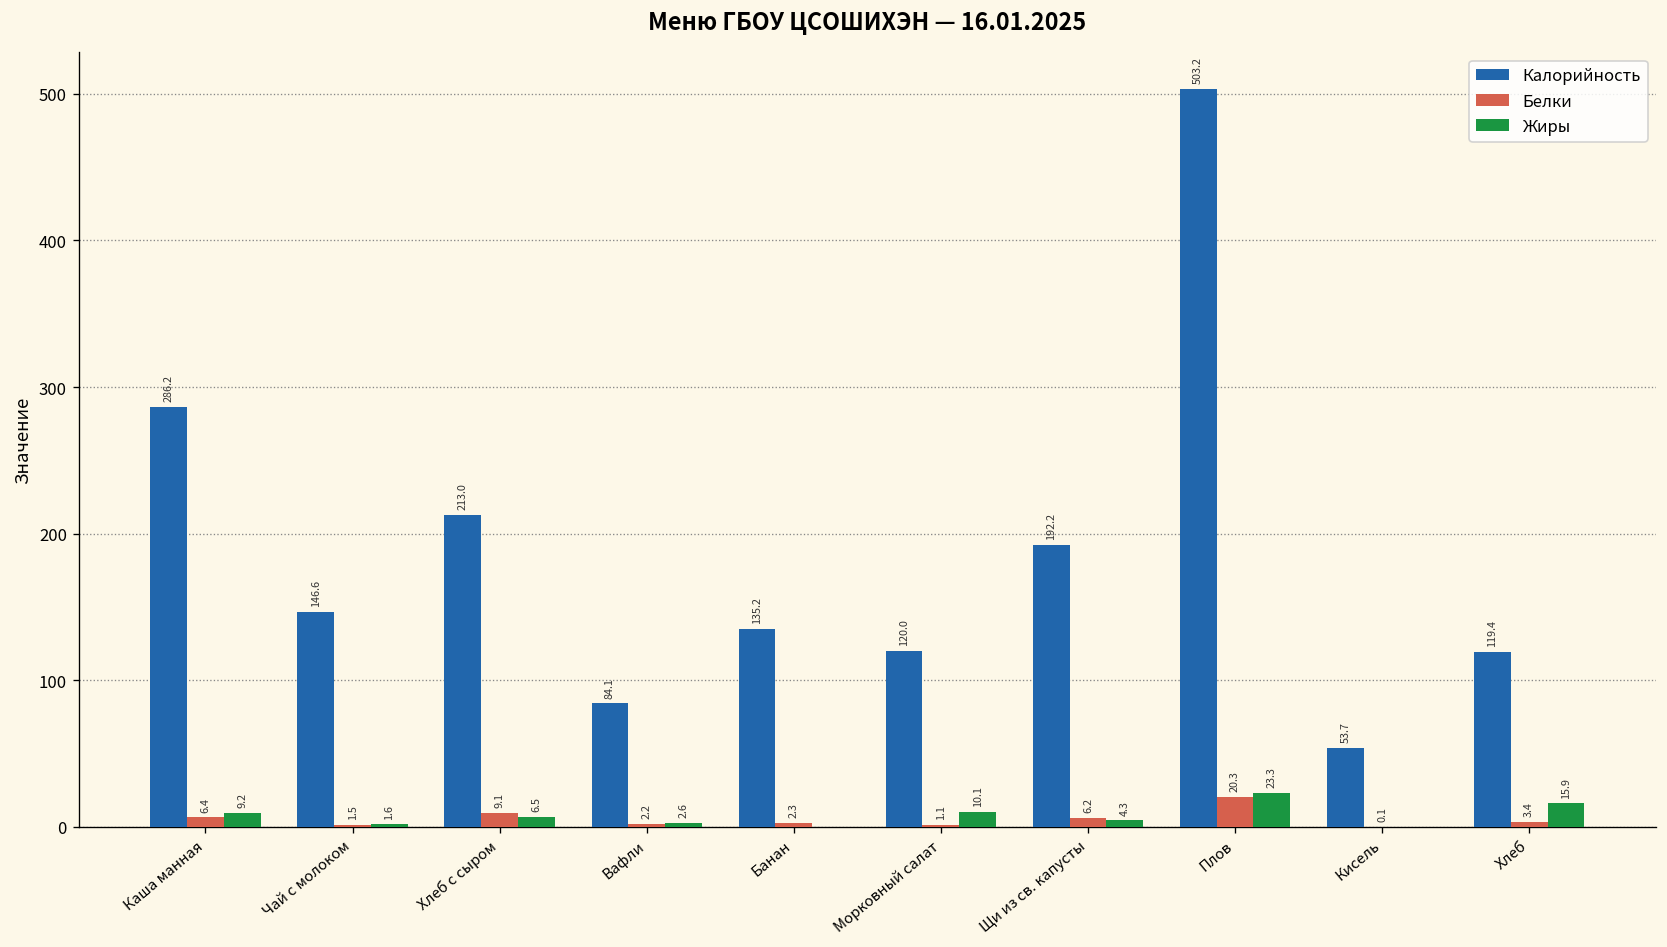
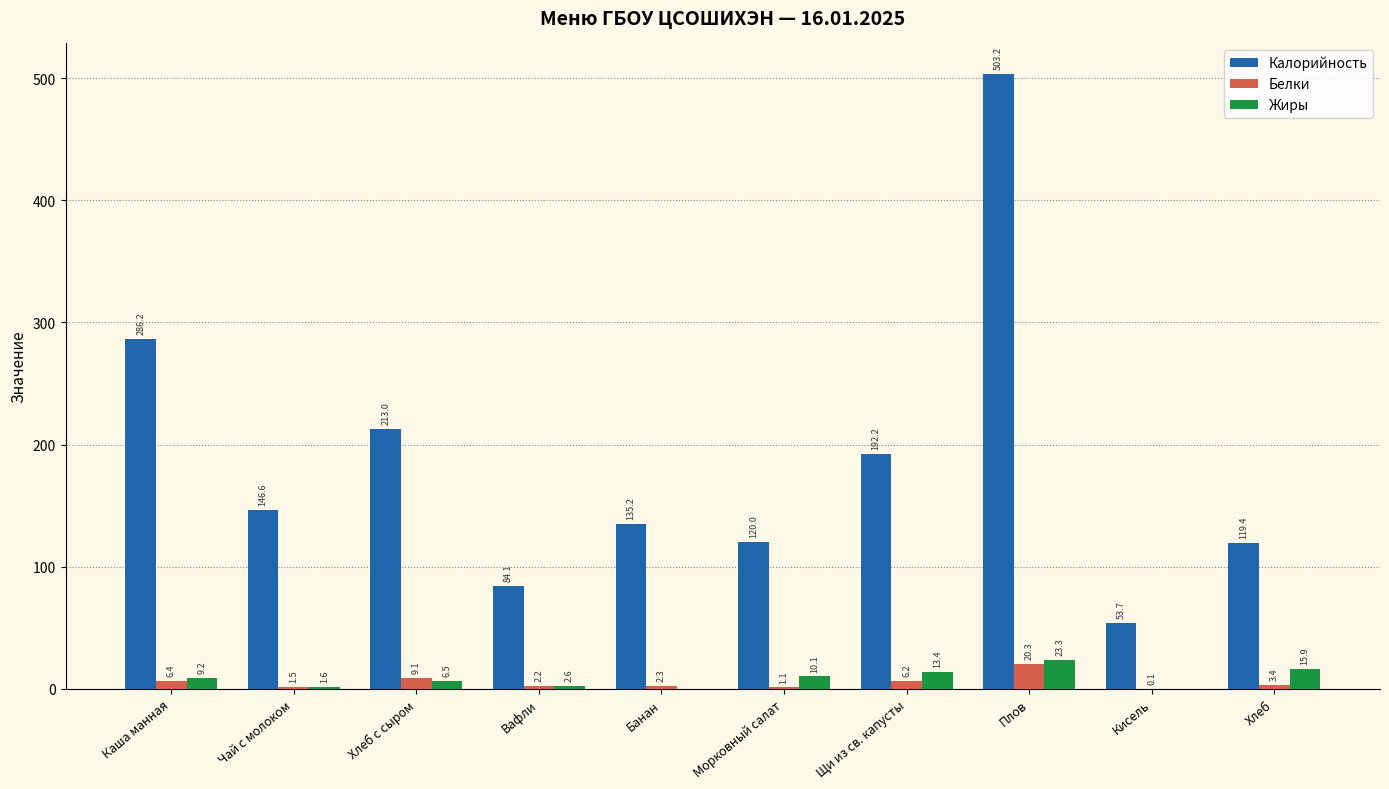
Жиры, Щи из св. капусты: 4.3 -> 13.4
